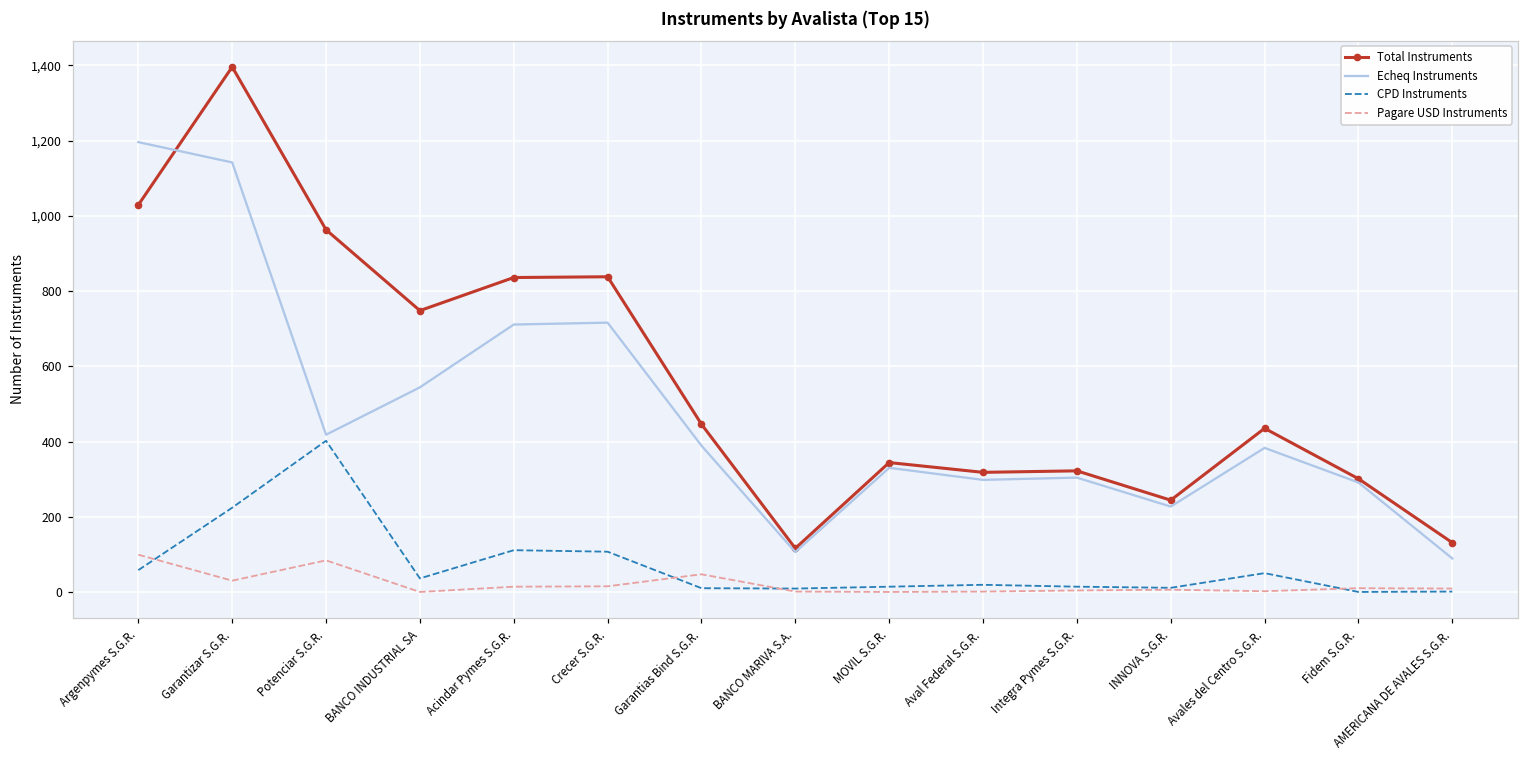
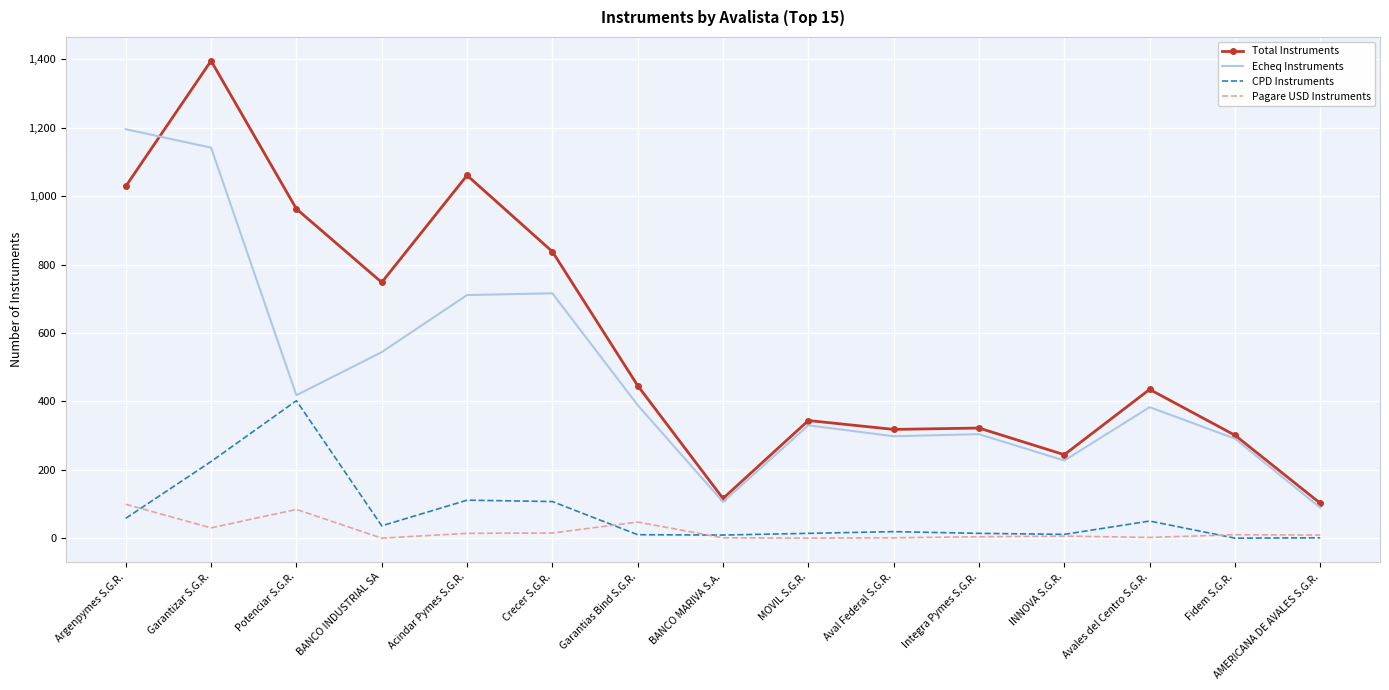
Total Instruments, Acindar Pymes S.G.R.: 840 -> 1,060
Total Instruments, AMERICANA DE AVALES S.G.R.: 130 -> 100
